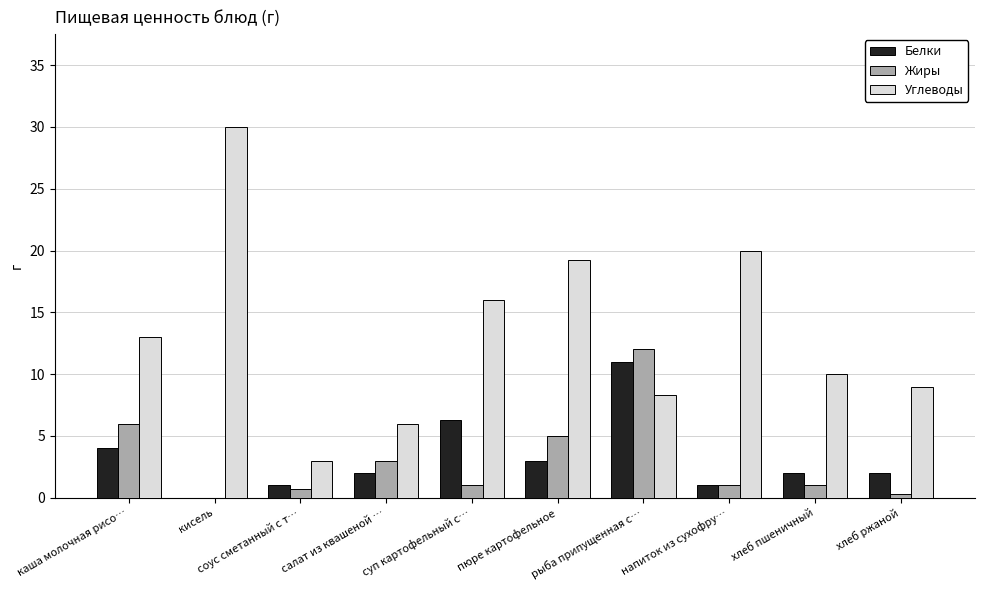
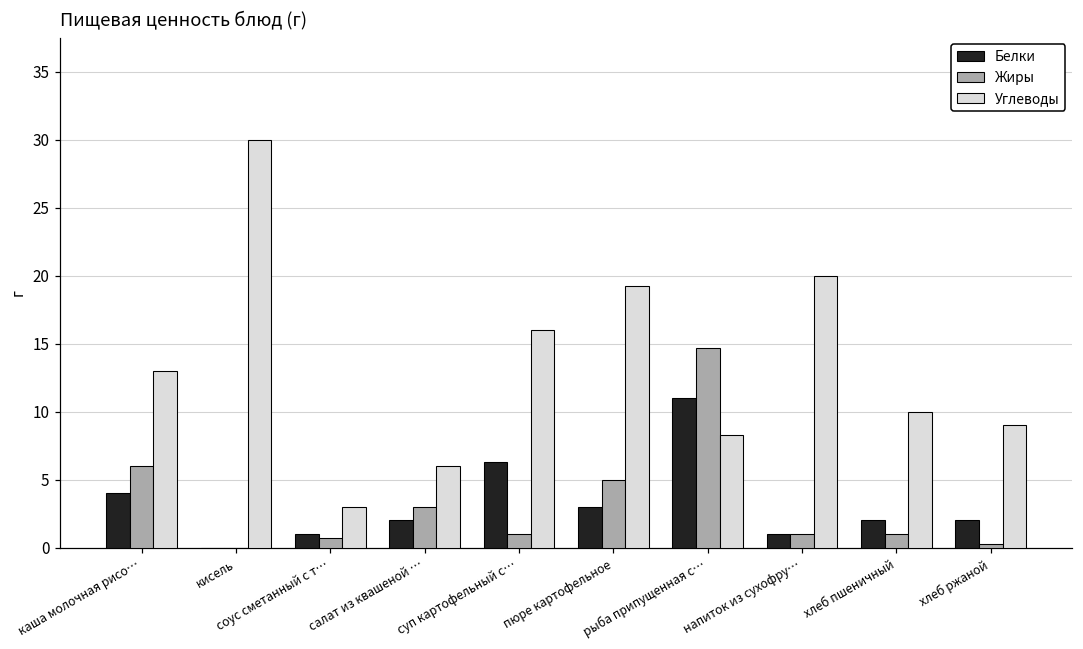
Жиры, рыба припущенная с…: 12.0 -> 14.7
